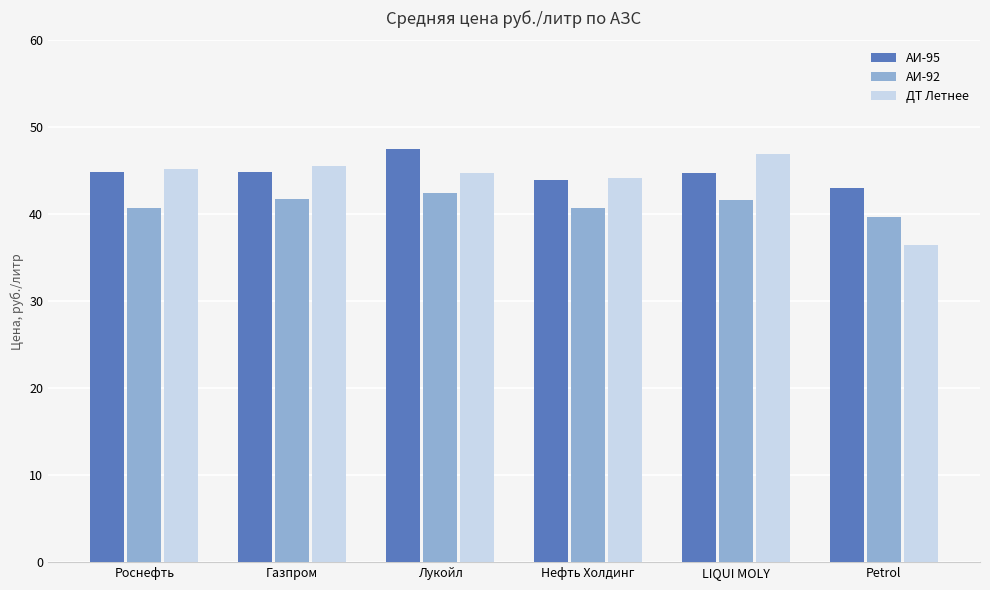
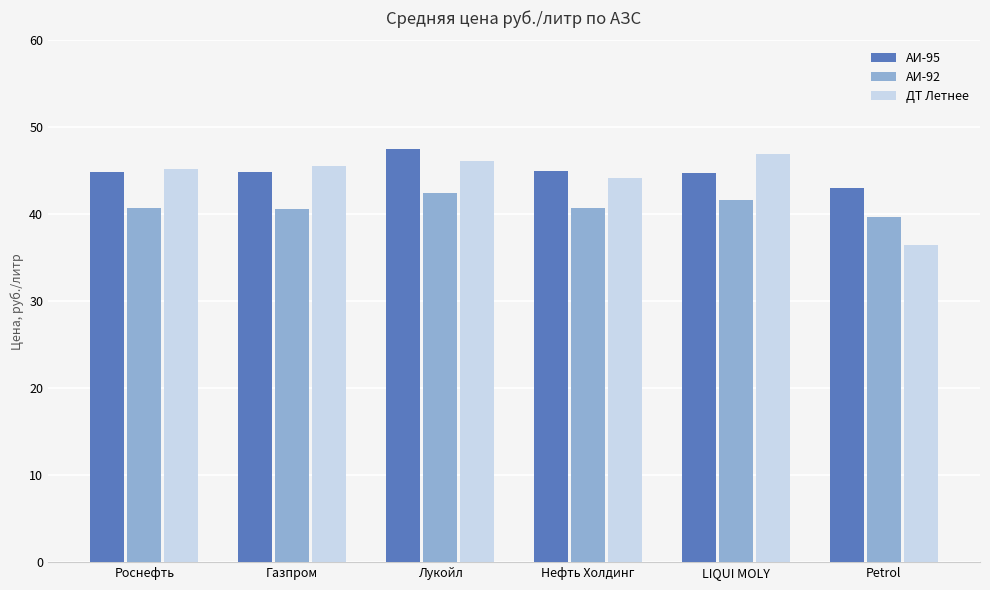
АИ-92, Газпром: 42 -> 41
ДТ Летнее, Лукойл: 45 -> 46
АИ-95, Нефть Холдинг: 44 -> 45
